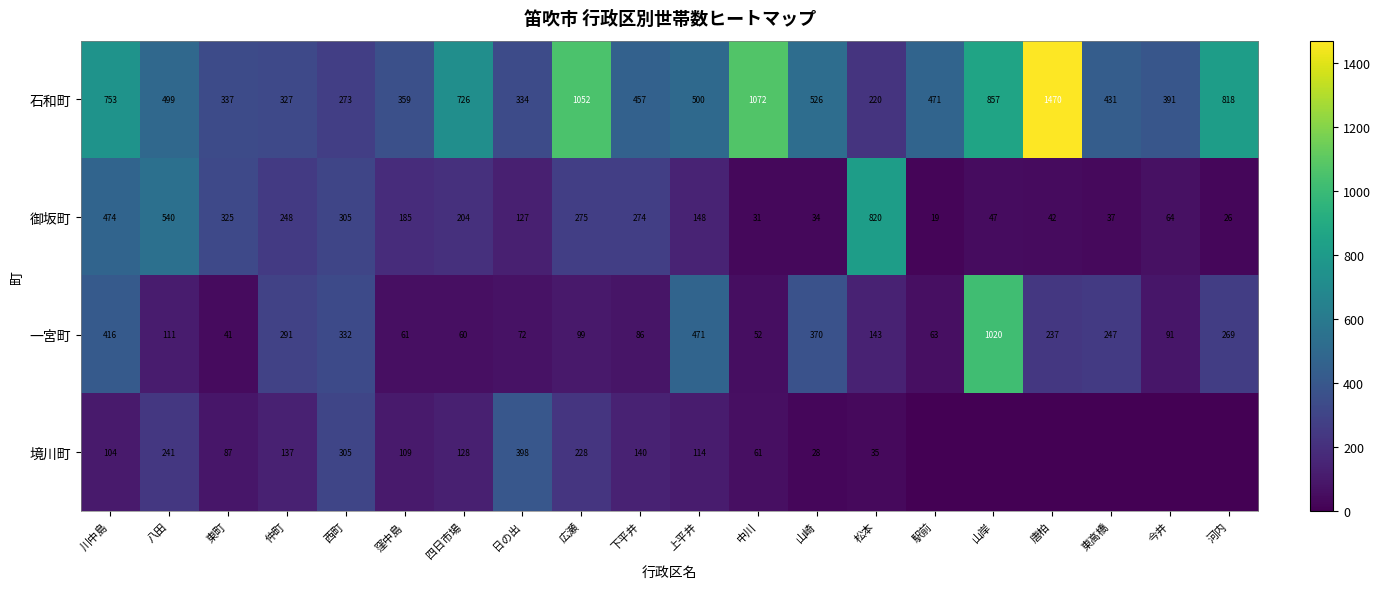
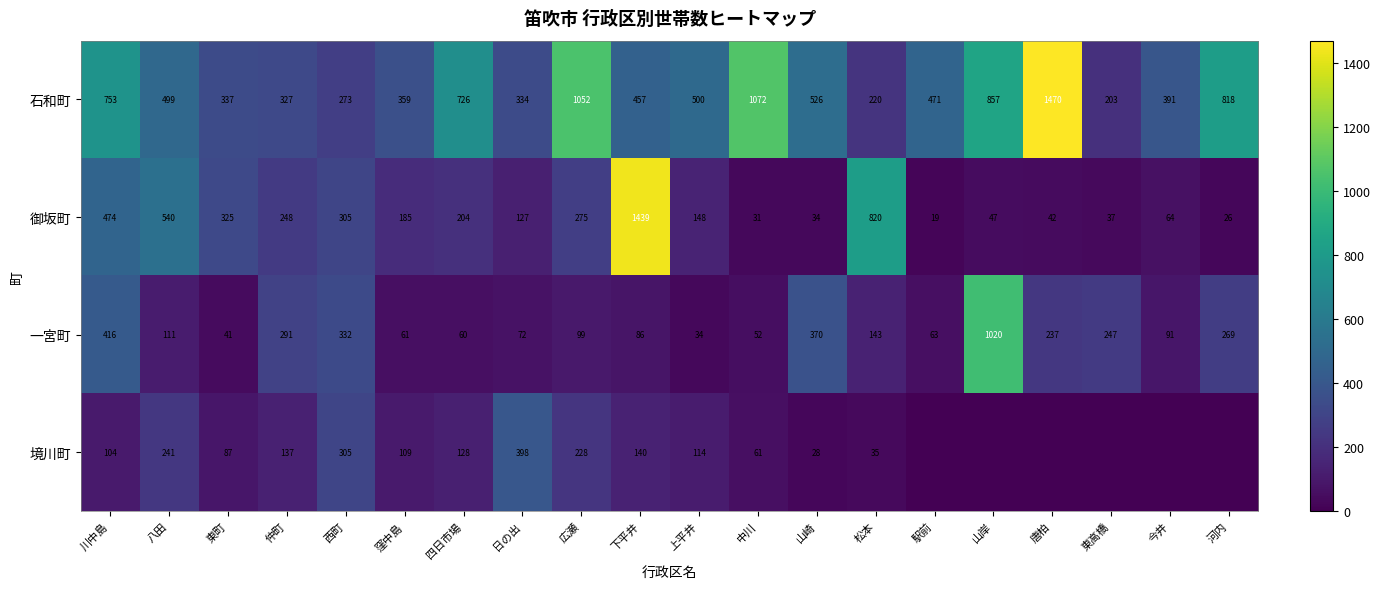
石和町, 東高橋: 431 -> 203
御坂町, 下平井: 274 -> 1439
一宮町, 上平井: 471 -> 34
